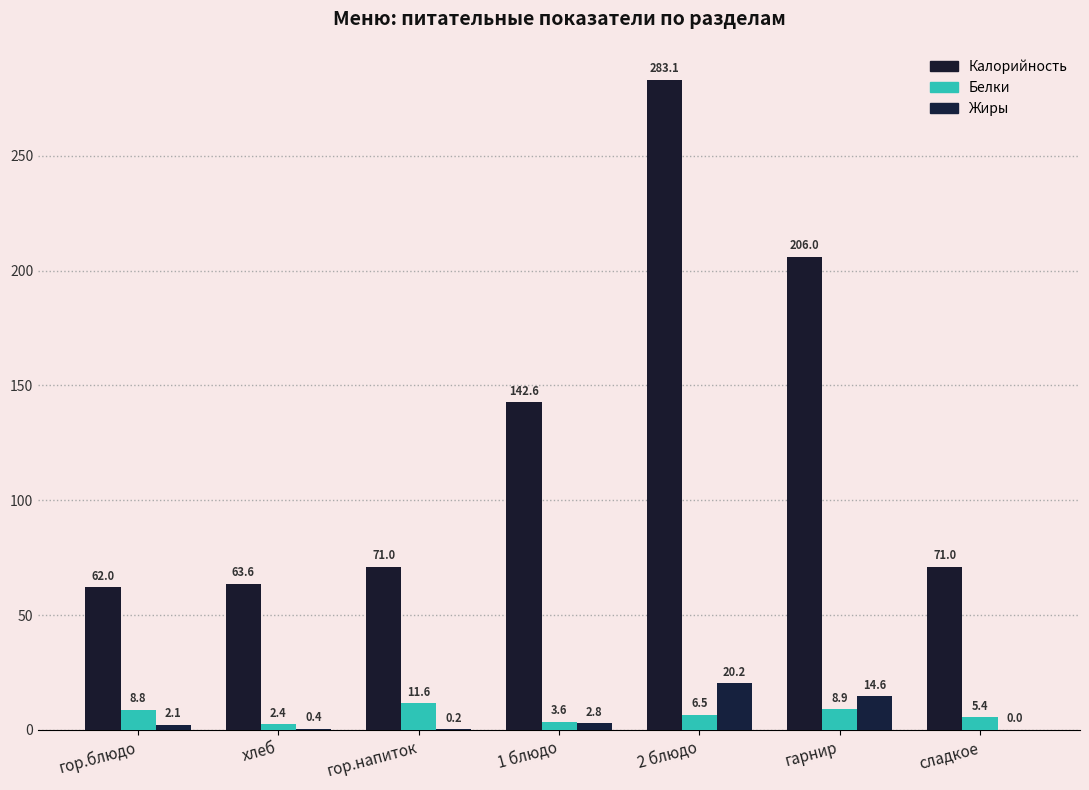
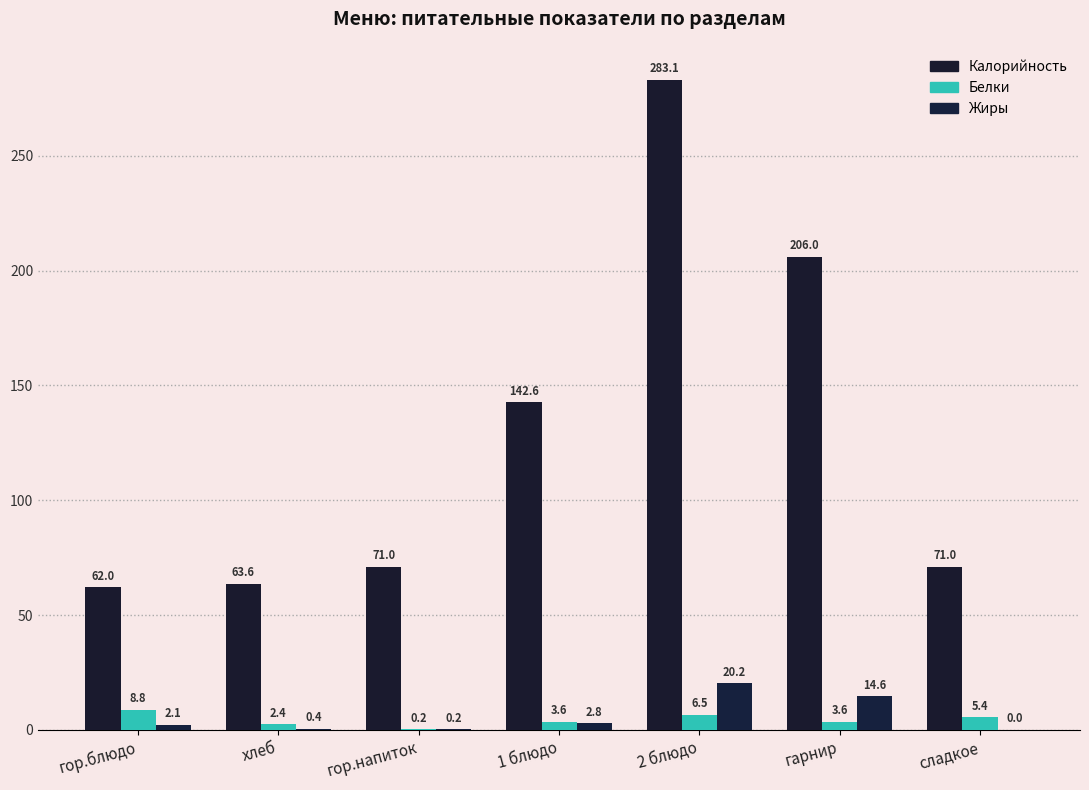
Белки, гор.напиток: 11.6 -> 0.2
Белки, гарнир: 8.9 -> 3.6
